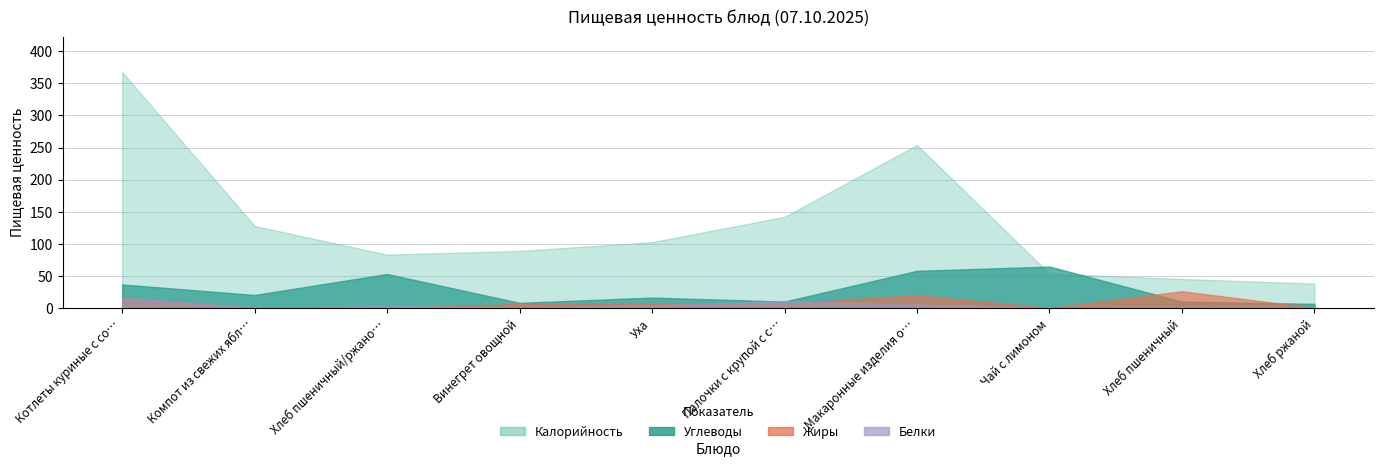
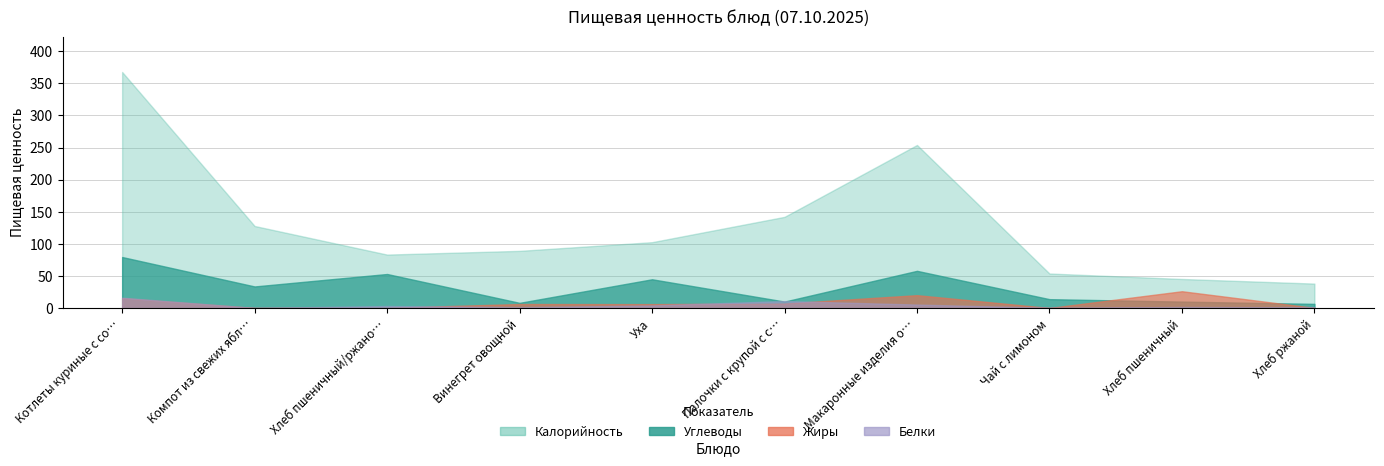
Углеводы, Котлеты куриные с со…: 40 -> 80
Углеводы, Компот из свежих ябл…: 20 -> 30
Углеводы, Уха: 20 -> 40
Углеводы, Чай с лимоном: 60 -> 10
